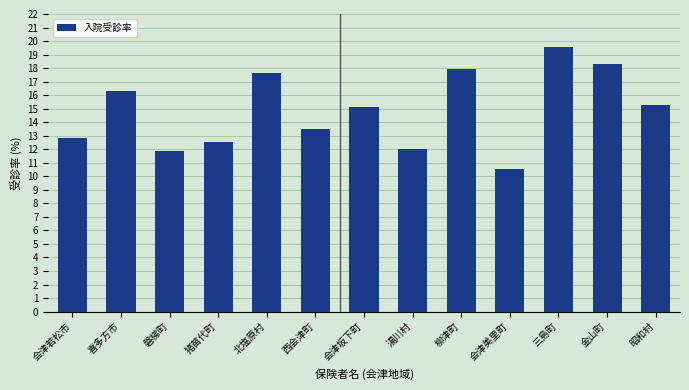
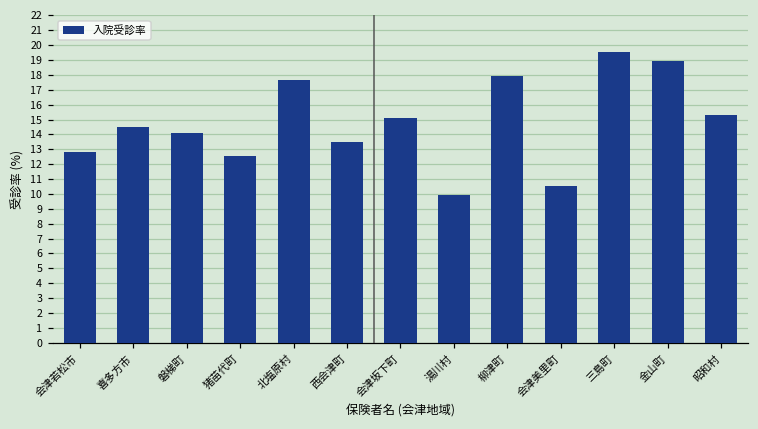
喜多方市: 16.3 -> 14.5
磐梯町: 11.9 -> 14.1
湯川村: 12.0 -> 9.9
金山町: 18.3 -> 18.9
